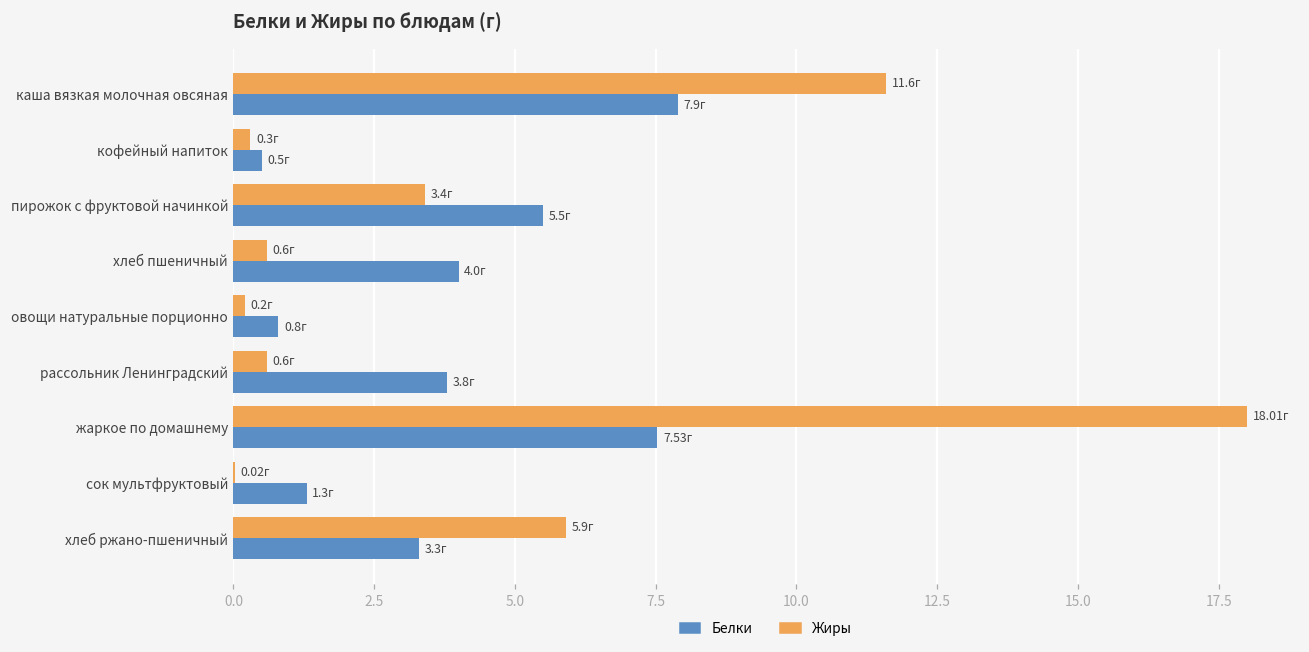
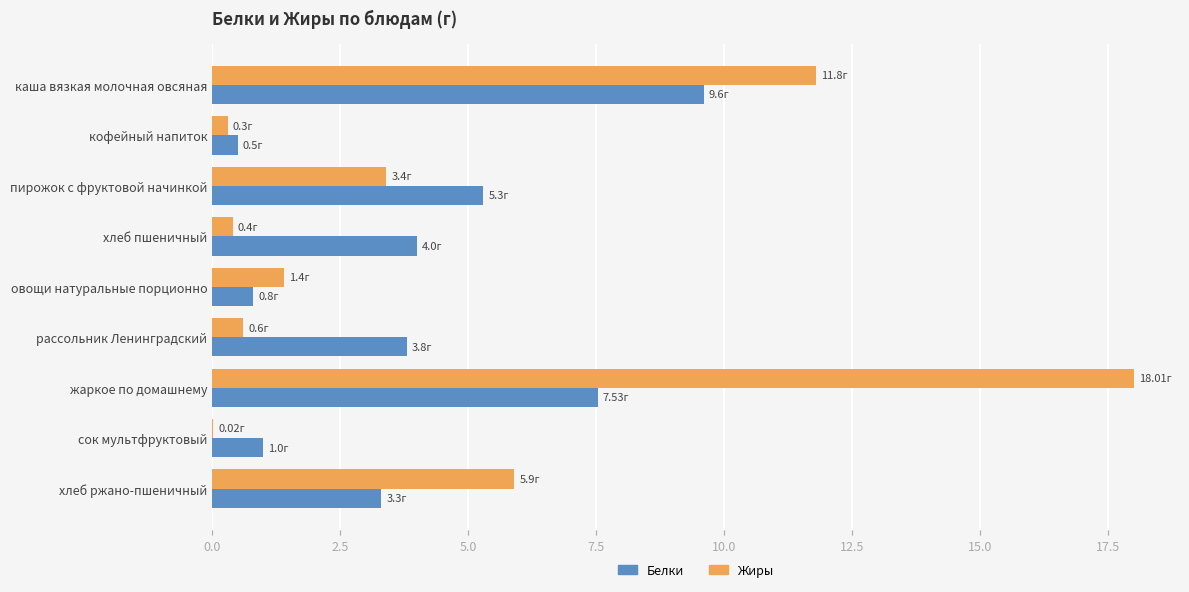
Жиры, каша вязкая молочная овсяная: 11.6г -> 11.8г
Белки, каша вязкая молочная овсяная: 7.9г -> 9.6г
Белки, пирожок с фруктовой начинкой: 5.5г -> 5.3г
Жиры, хлеб пшеничный: 0.6г -> 0.4г
Жиры, овощи натуральные порционно: 0.2г -> 1.4г
Белки, сок мультфруктовый: 1.3г -> 1.0г
